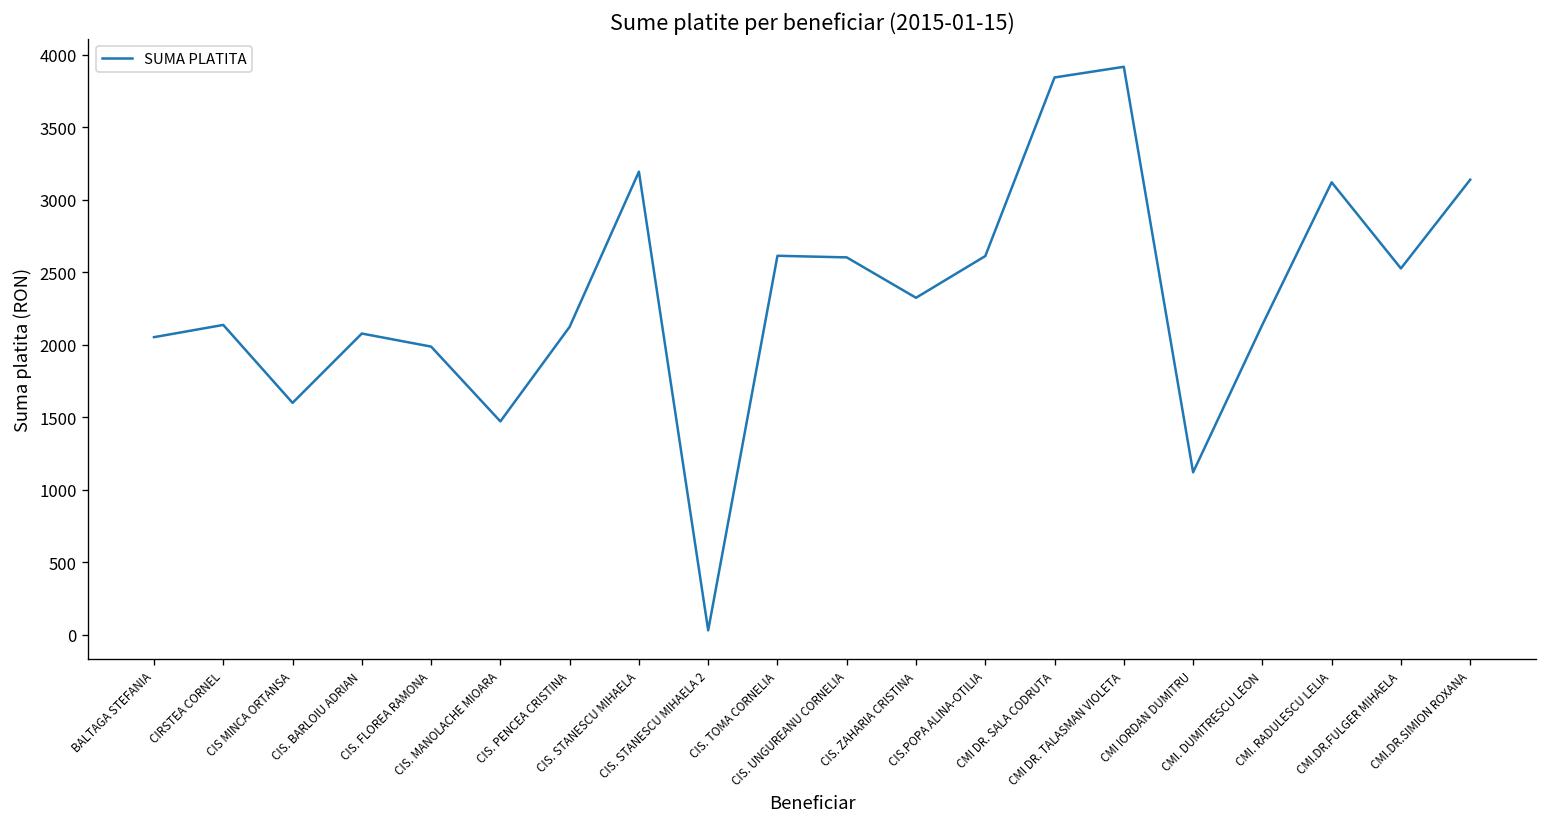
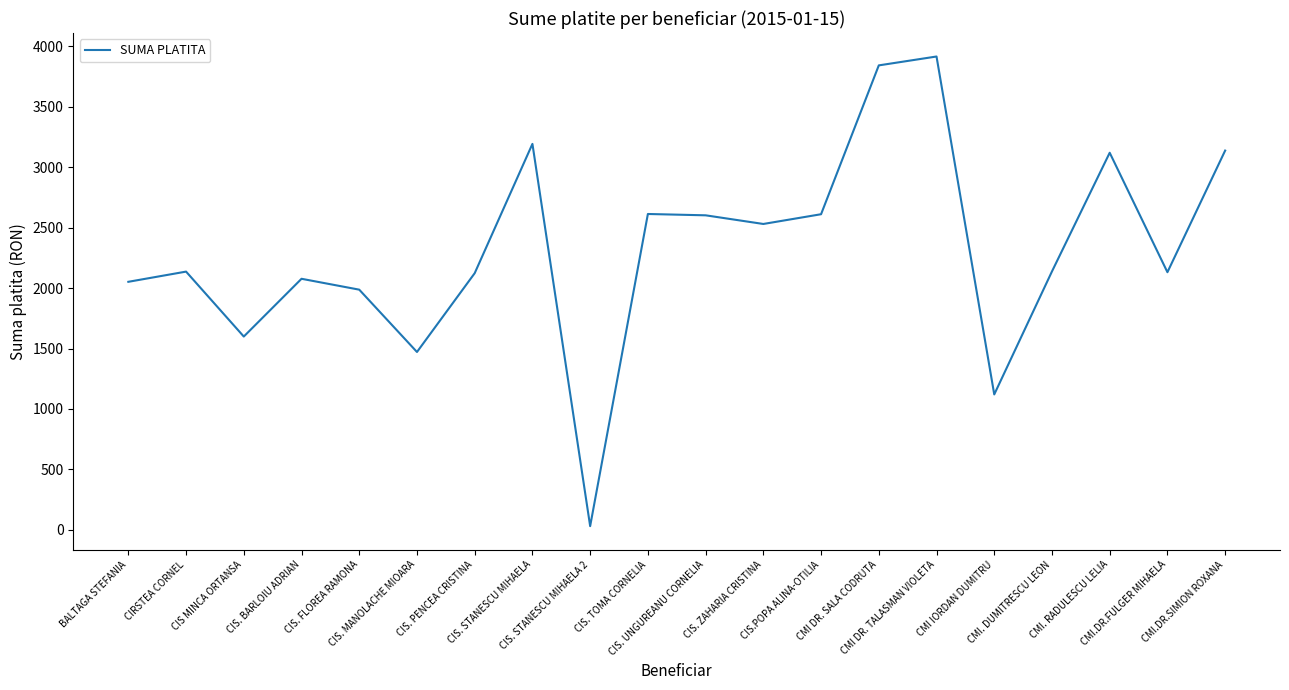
CIS. ZAHARIA CRISTINA: 2320 -> 2530
CMI.DR.FULGER MIHAELA: 2530 -> 2130
